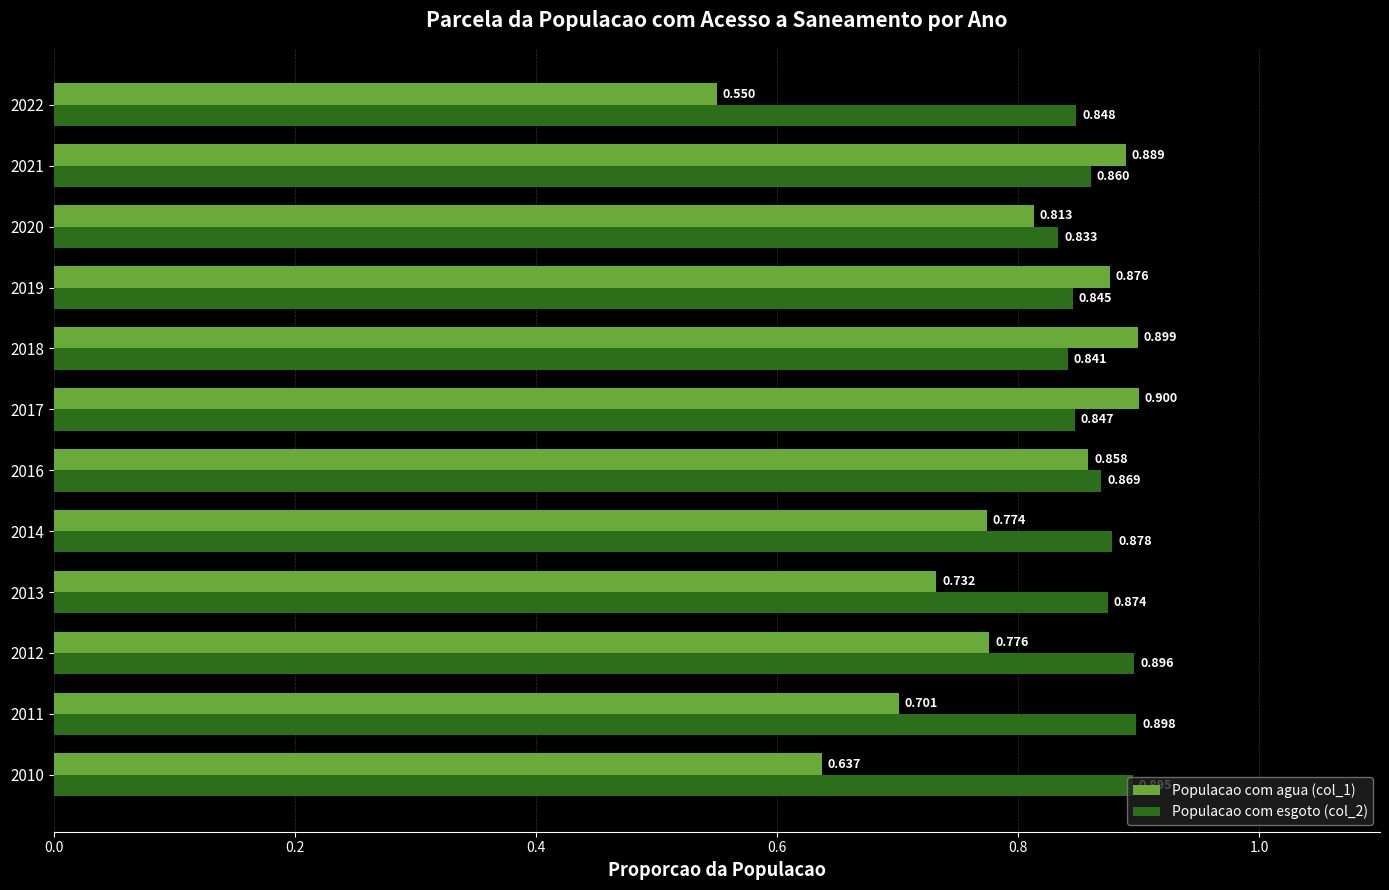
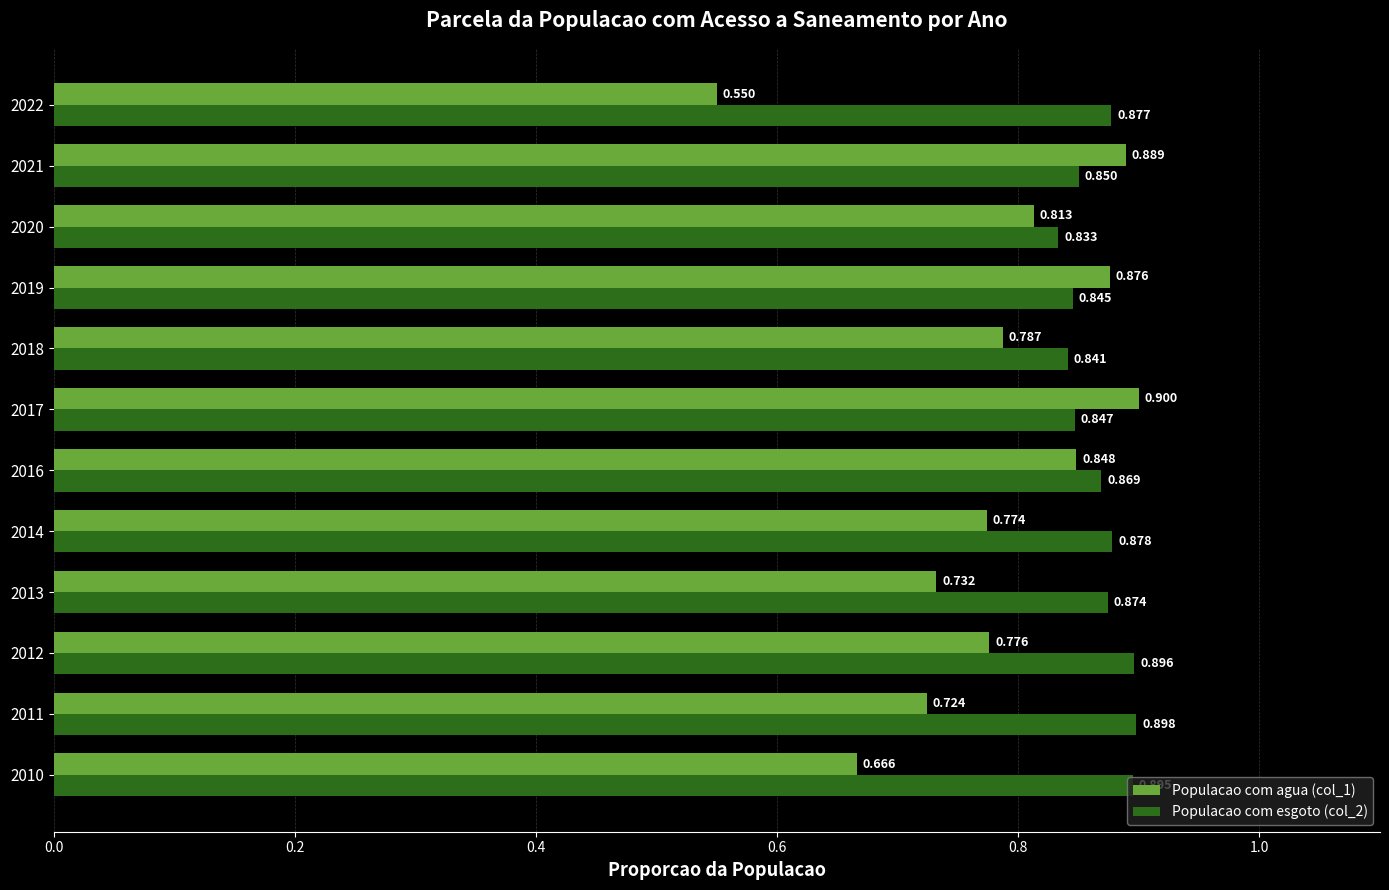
Populacao com esgoto (col_2), 2022: 0.848 -> 0.877
Populacao com esgoto (col_2), 2021: 0.860 -> 0.850
Populacao com agua (col_1), 2018: 0.899 -> 0.787
Populacao com agua (col_1), 2016: 0.858 -> 0.848
Populacao com agua (col_1), 2011: 0.701 -> 0.724
Populacao com agua (col_1), 2010: 0.637 -> 0.666
